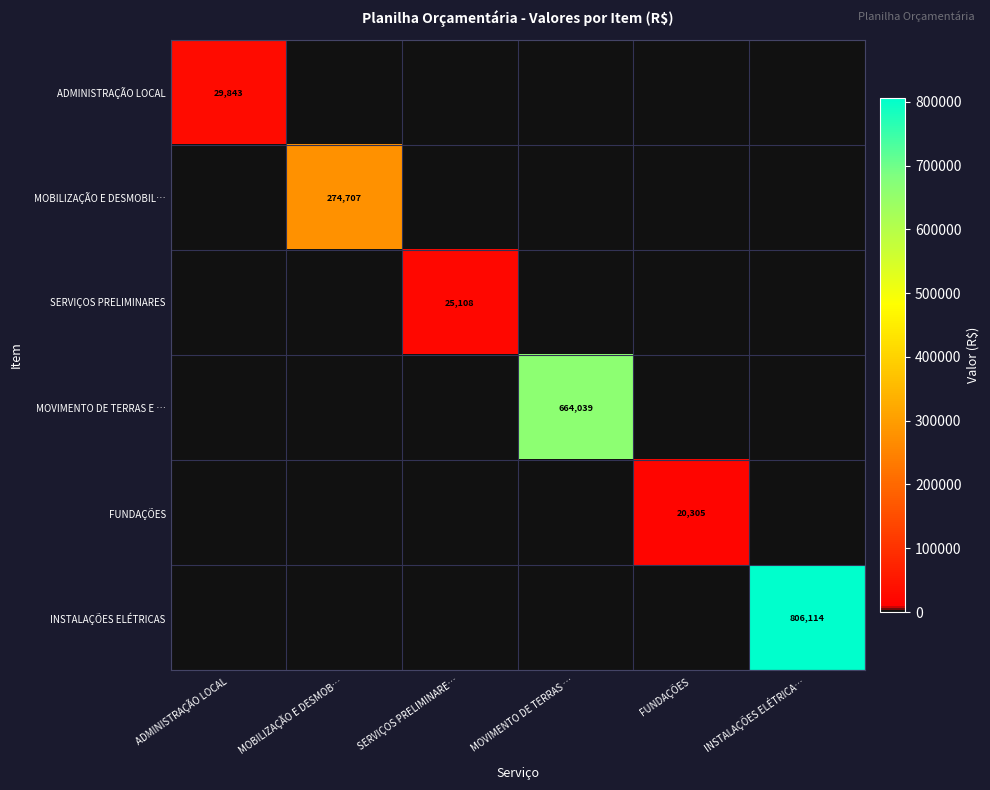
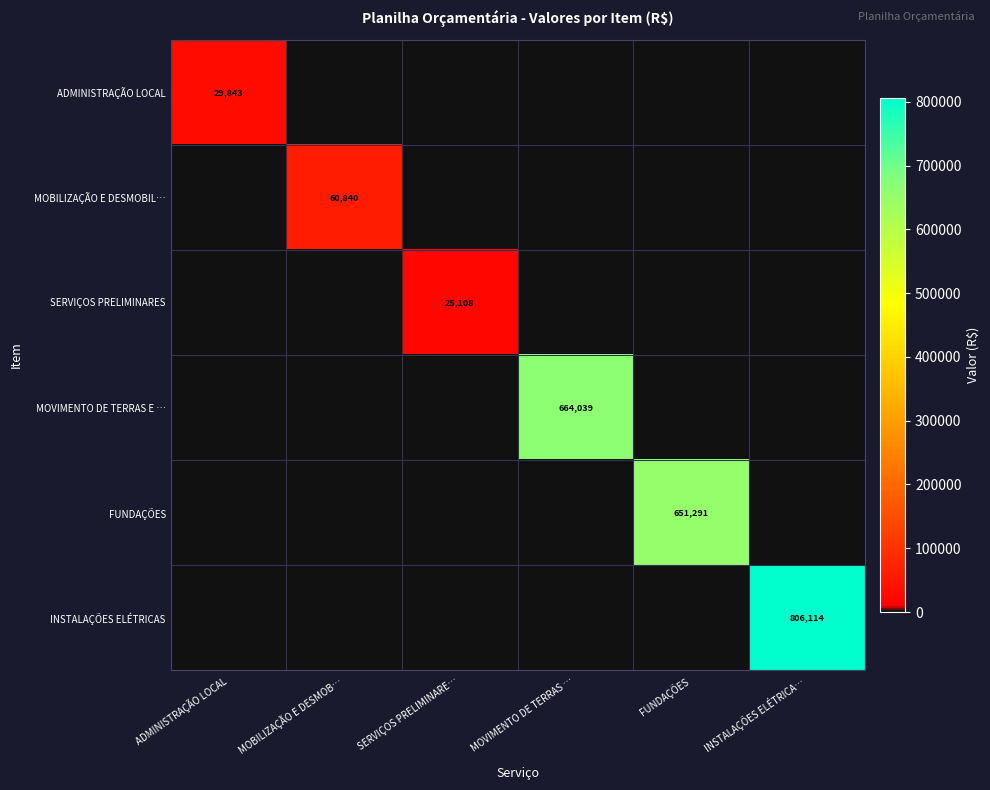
MOBILIZAÇÃO E DESMOBIL…, MOBILIZAÇÃO E DESMOB…: 274,707 -> 60,840
FUNDAÇÕES, FUNDAÇÕES: 20,305 -> 651,291
